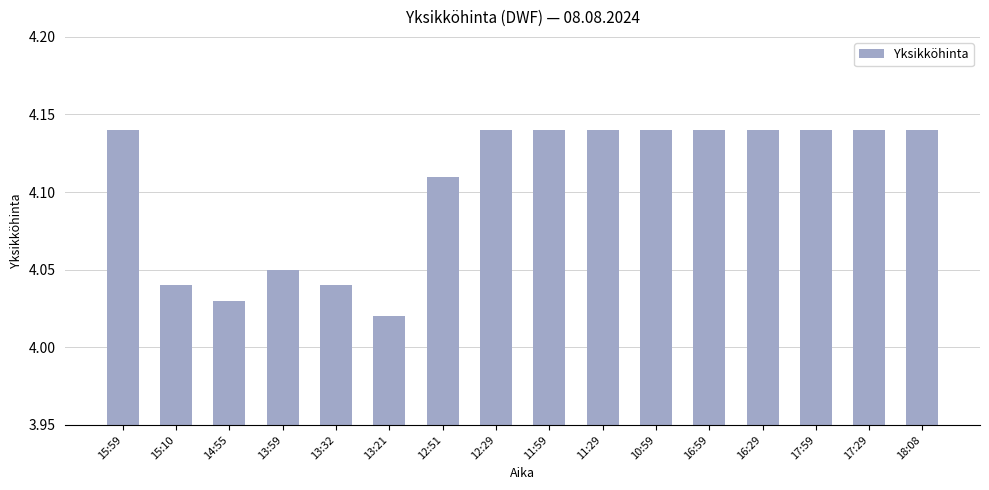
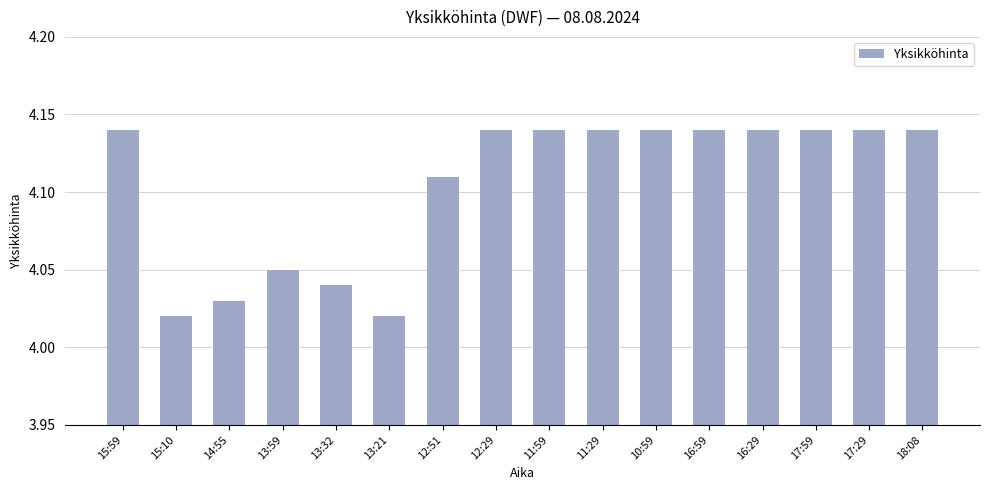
15:10: 4.04 -> 4.02
